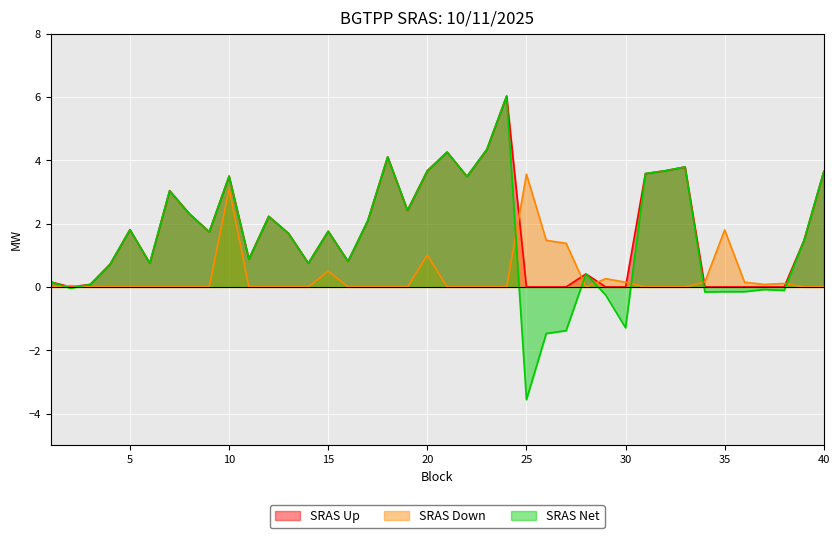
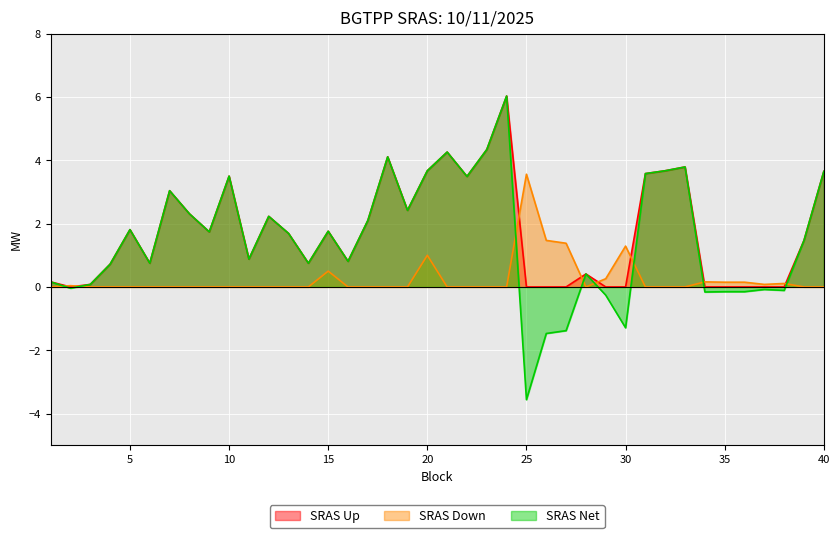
SRAS Down, 10: 3.1 -> 0.0
SRAS Down, 30: 0.2 -> 1.3
SRAS Down, 35: 1.8 -> 0.2
